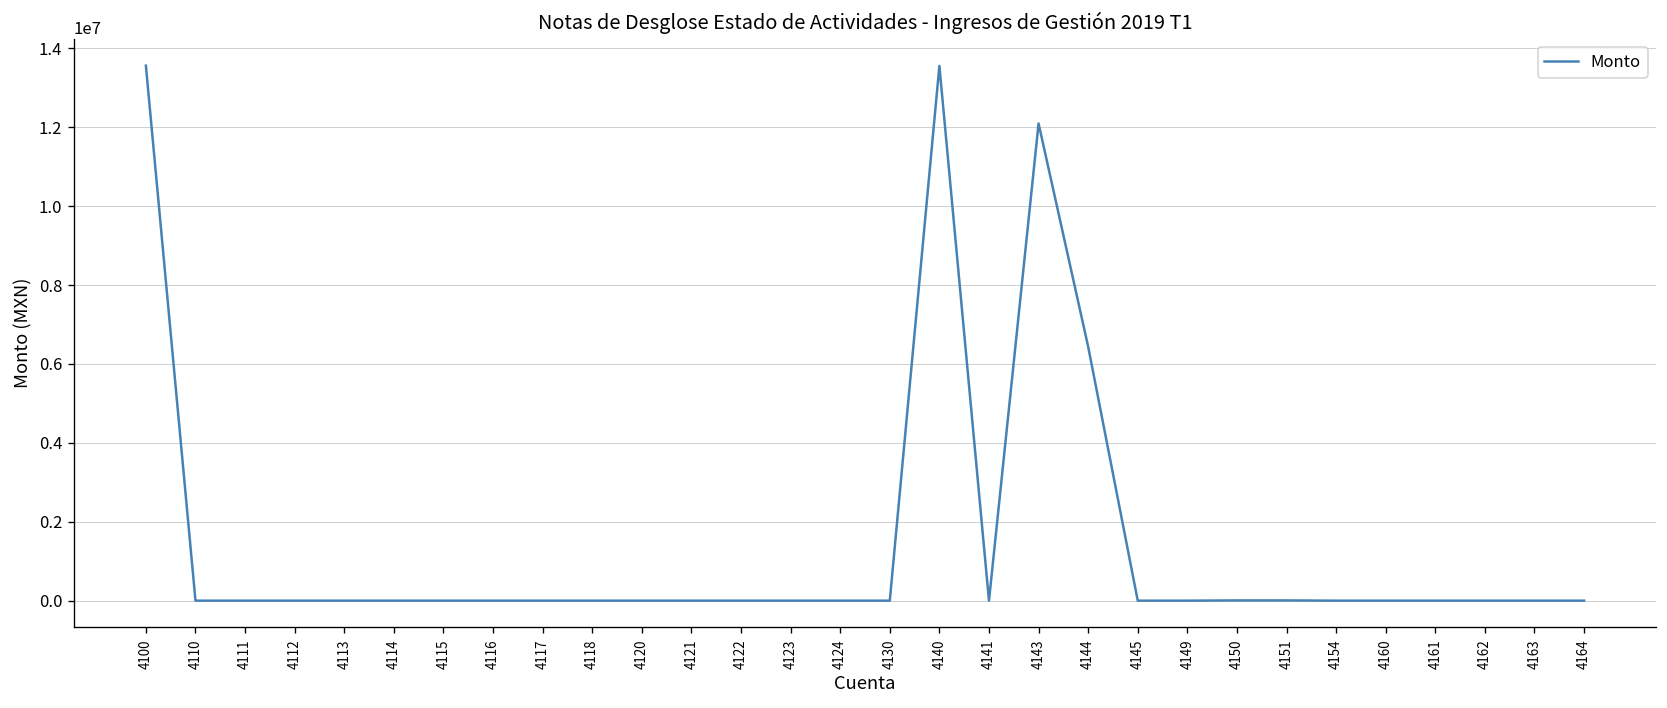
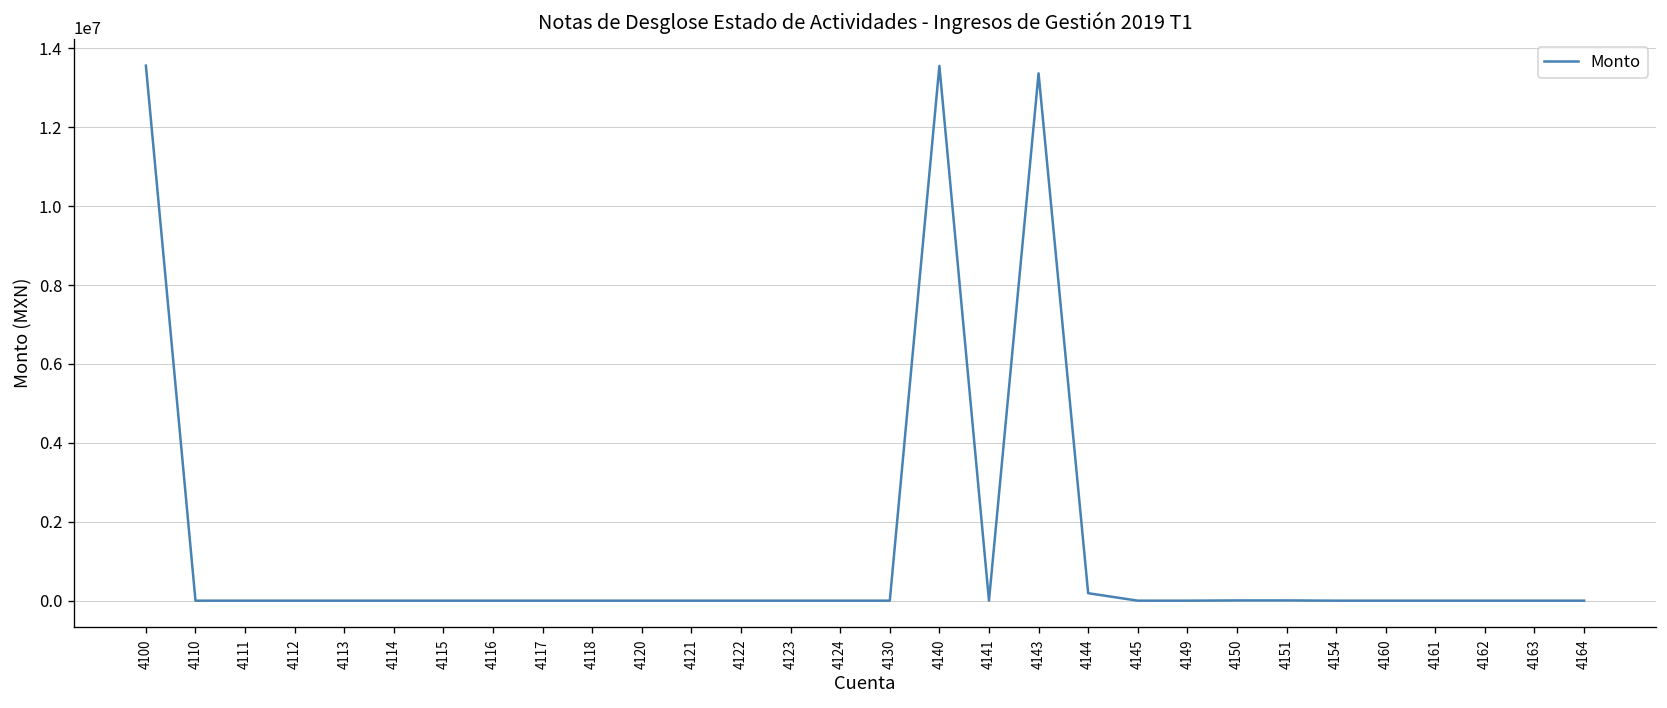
4143: 12100000 -> 13400000
4144: 6400000 -> 200000
